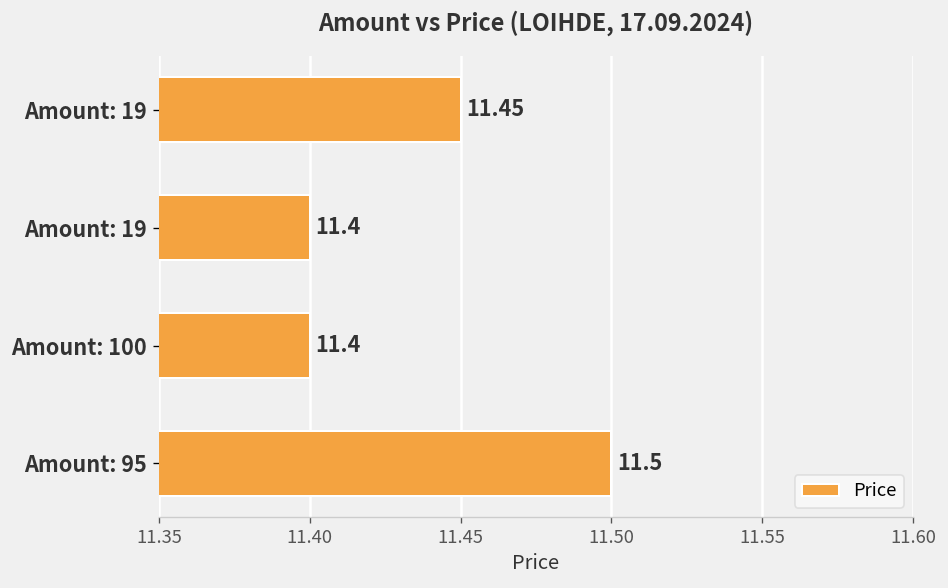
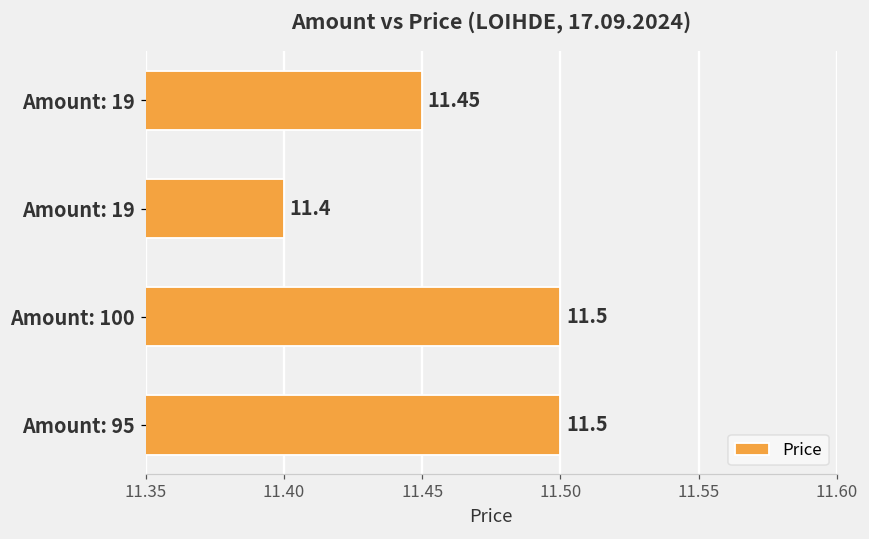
Amount: 100: 11.4 -> 11.5
